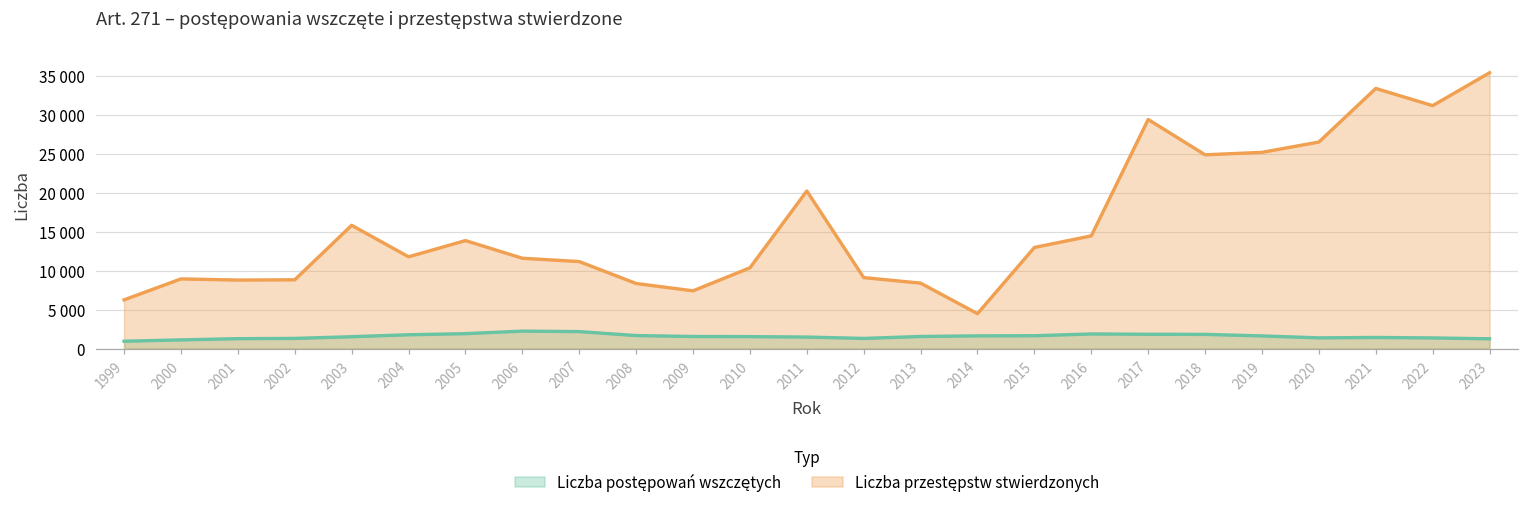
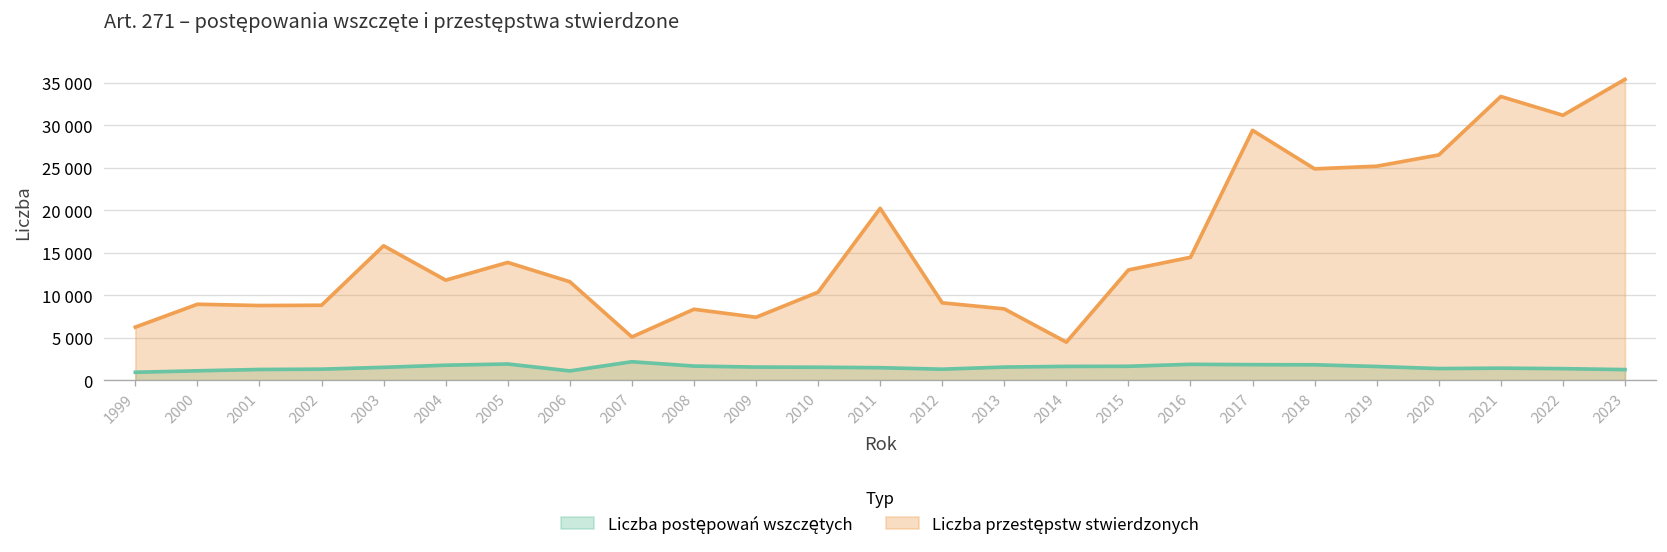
Liczba postępowań wszczętych, 2006: 2000 -> 1000
Liczba przestępstw stwierdzonych, 2007: 11000 -> 5000
